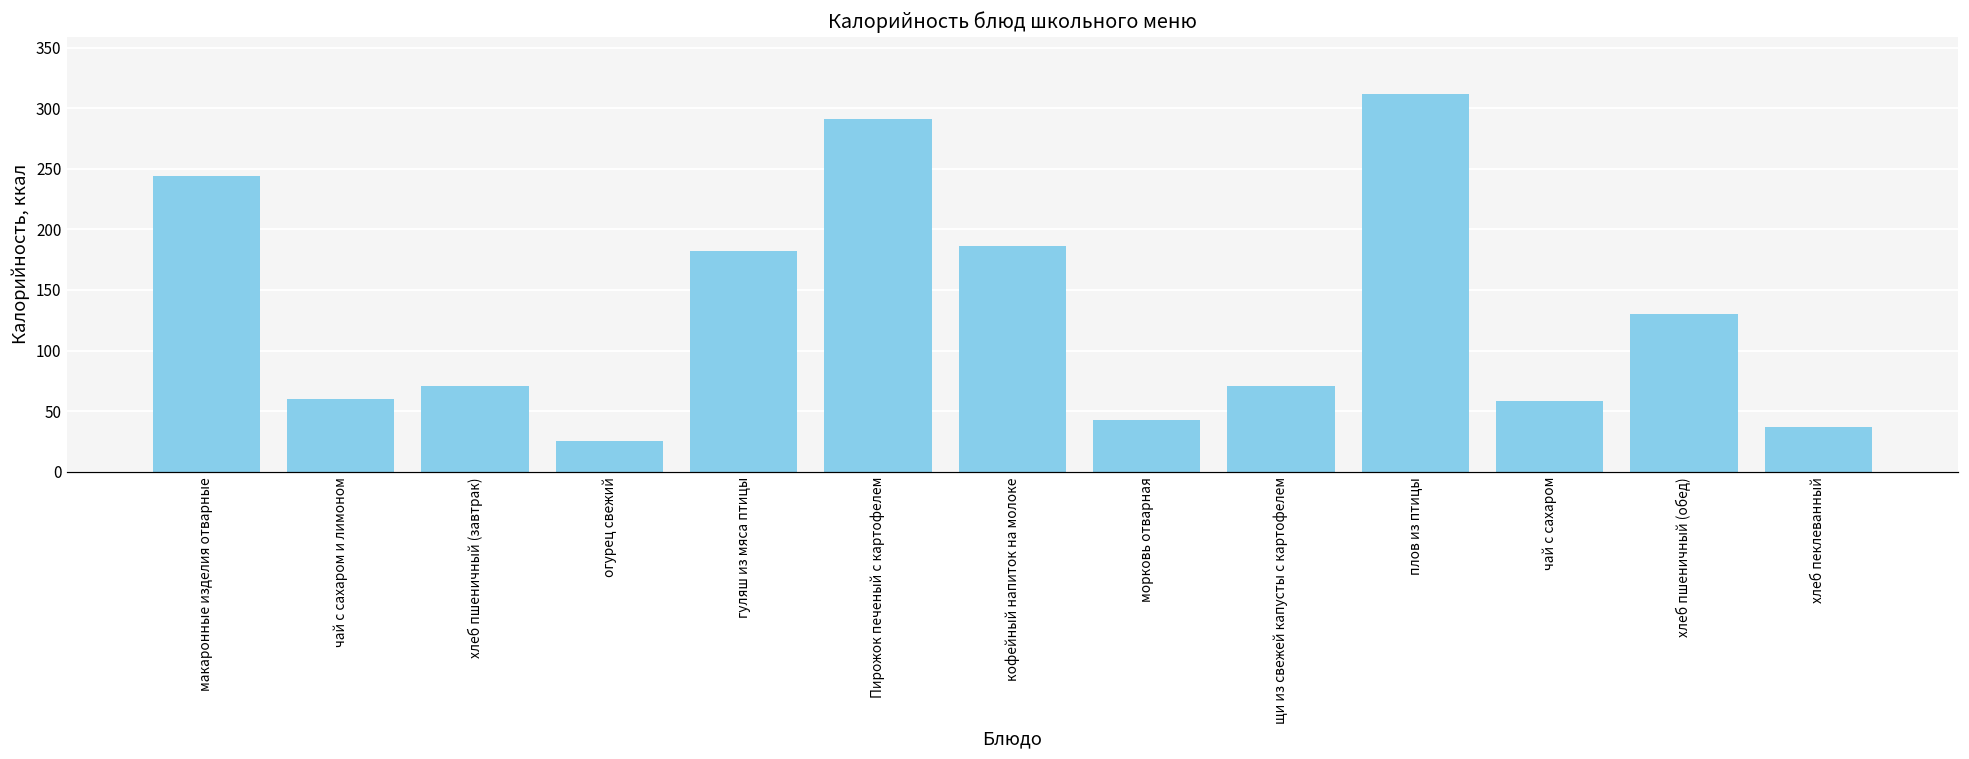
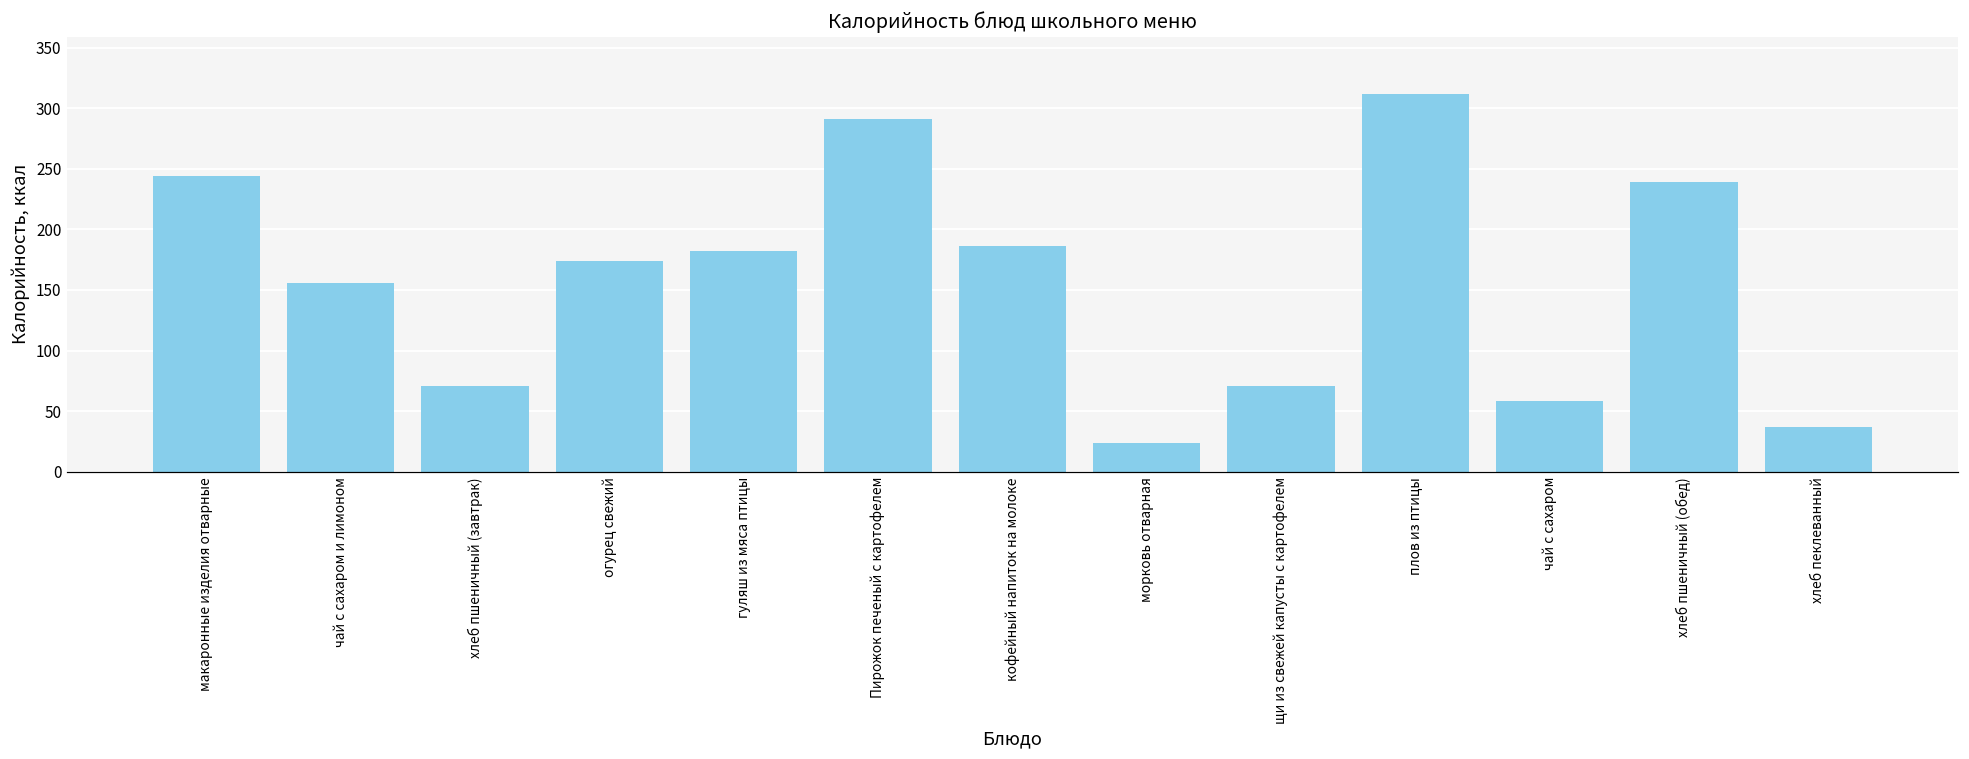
чай с сахаром и лимоном: 60 -> 156
огурец свежий: 25 -> 174
морковь отварная: 43 -> 24
хлеб пшеничный (обед): 130 -> 239
